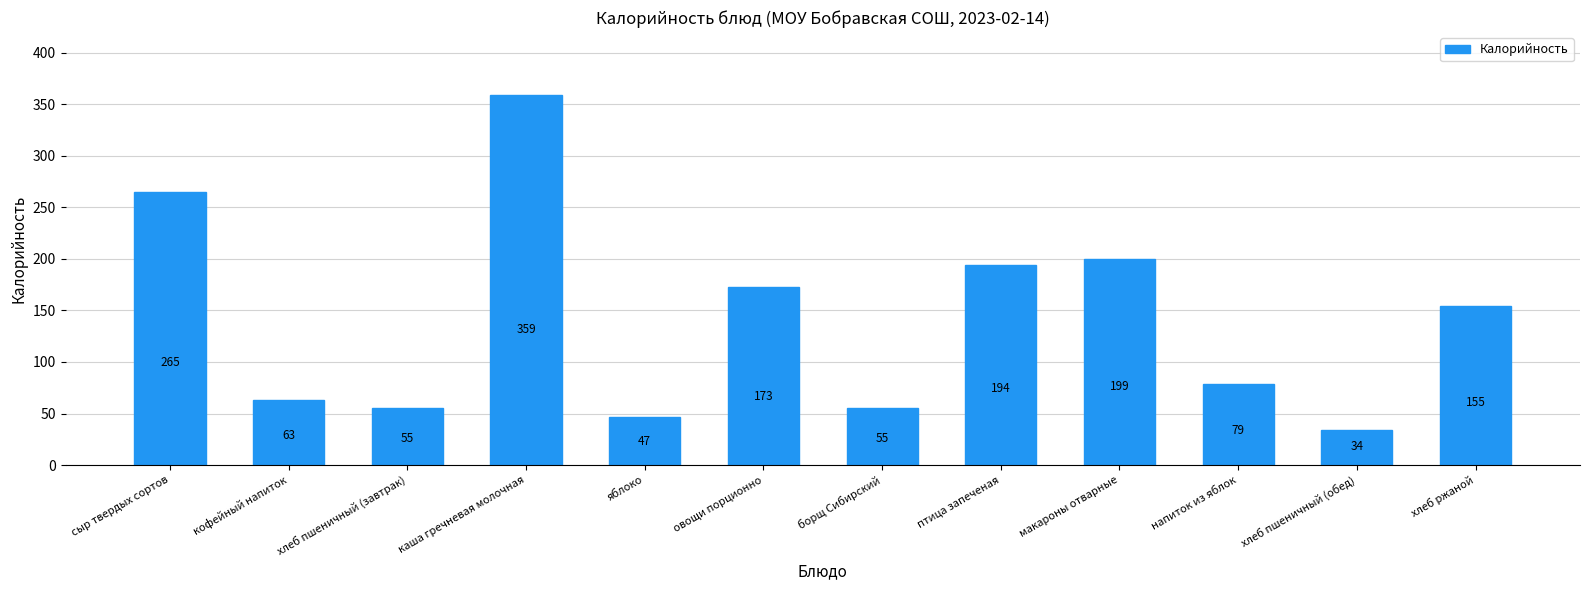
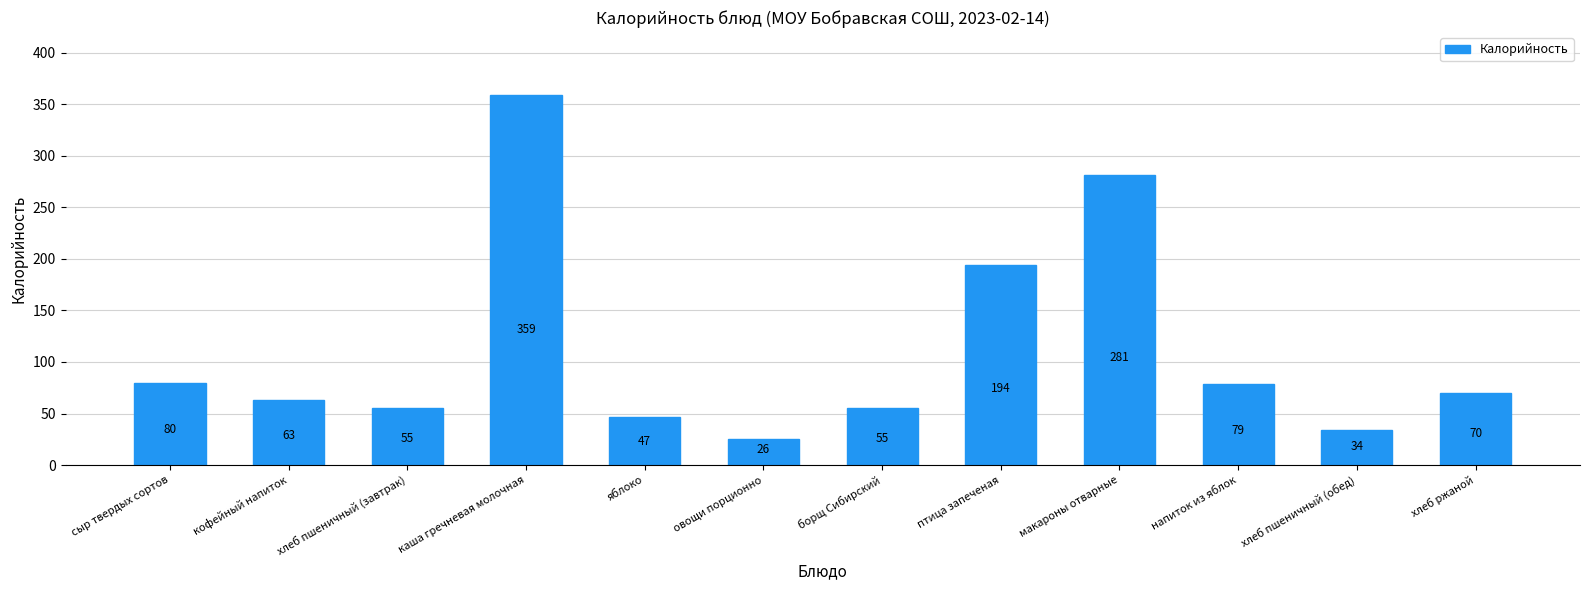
сыр твердых сортов: 265 -> 80
овощи порционно: 173 -> 26
макароны отварные: 199 -> 281
хлеб ржаной: 155 -> 70
